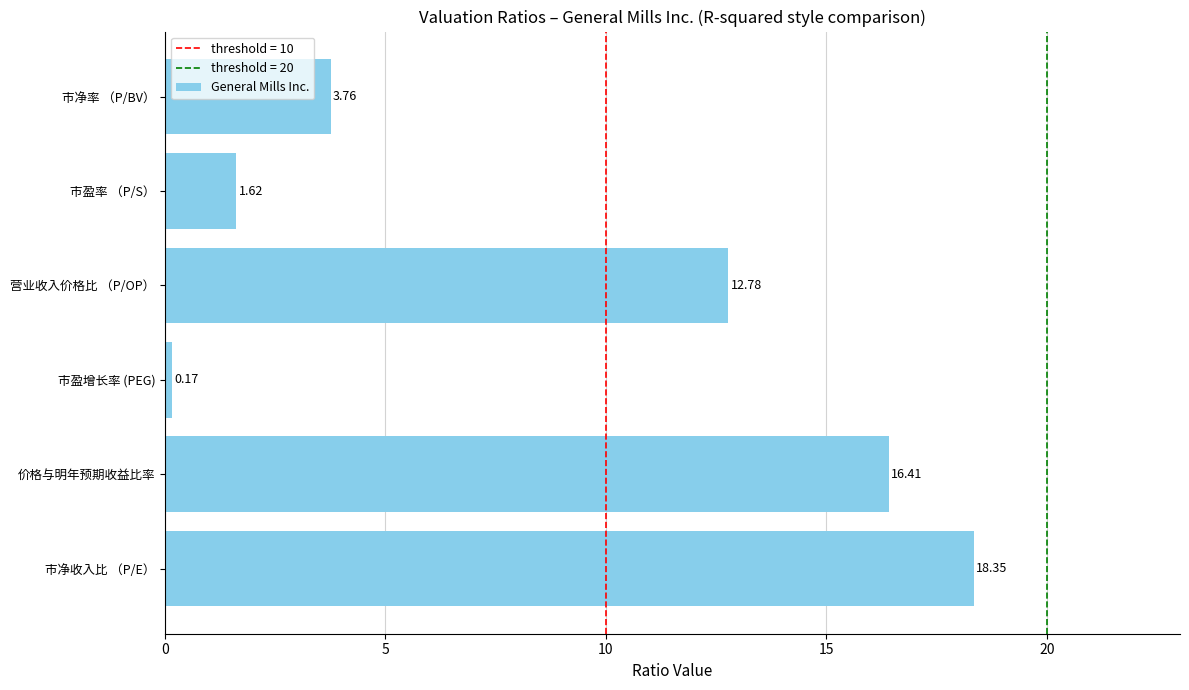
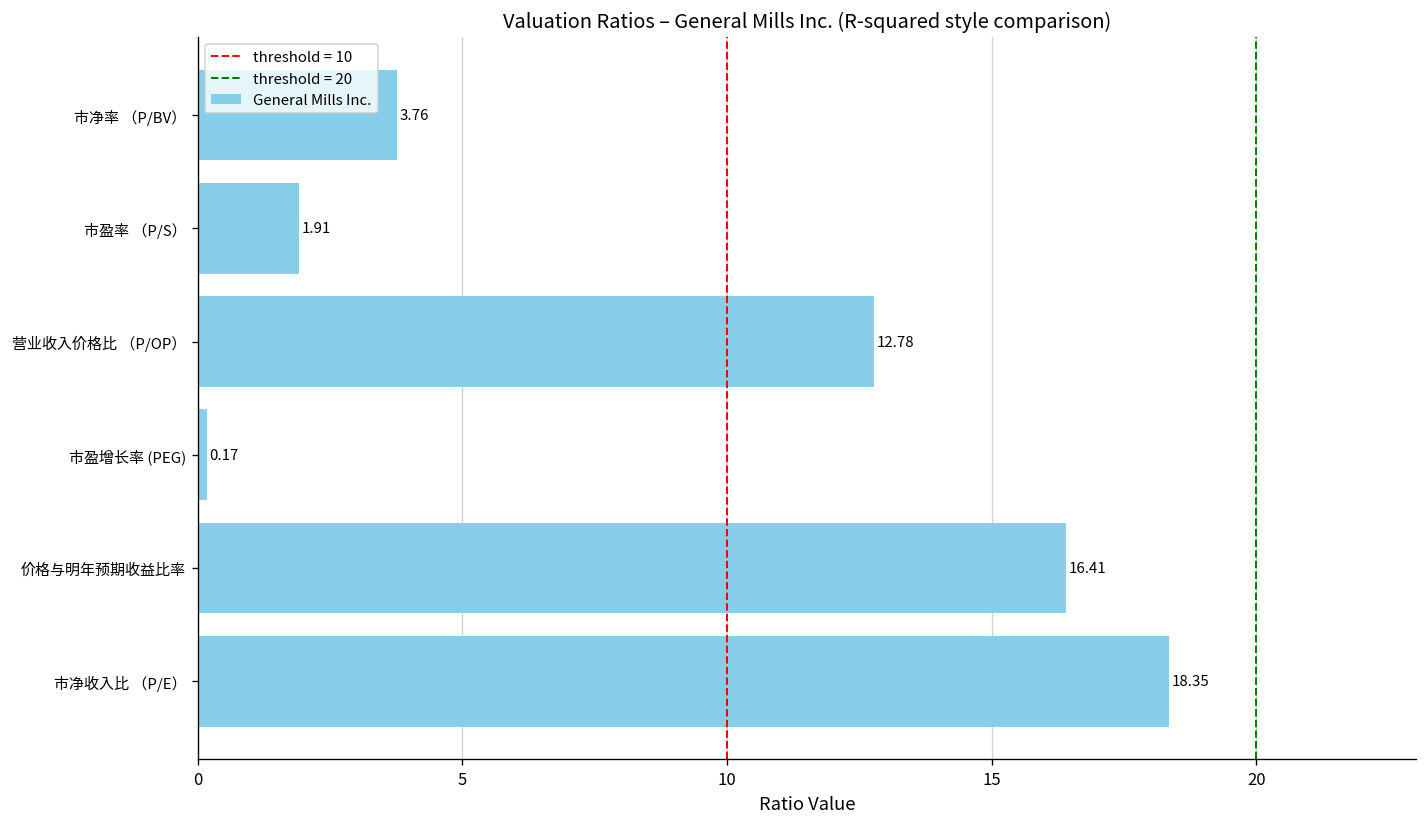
市盈率 （P/S）: 1.62 -> 1.91
